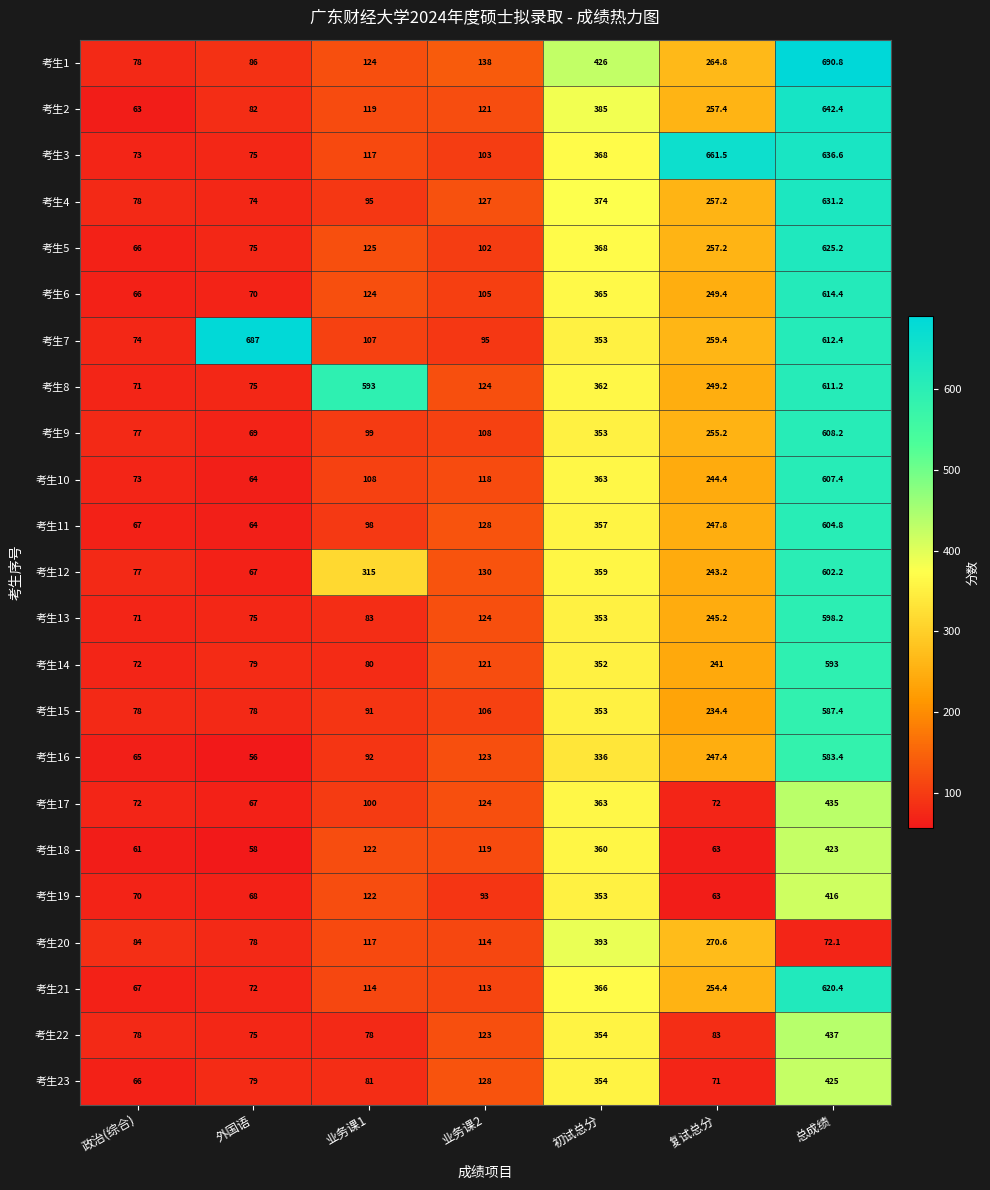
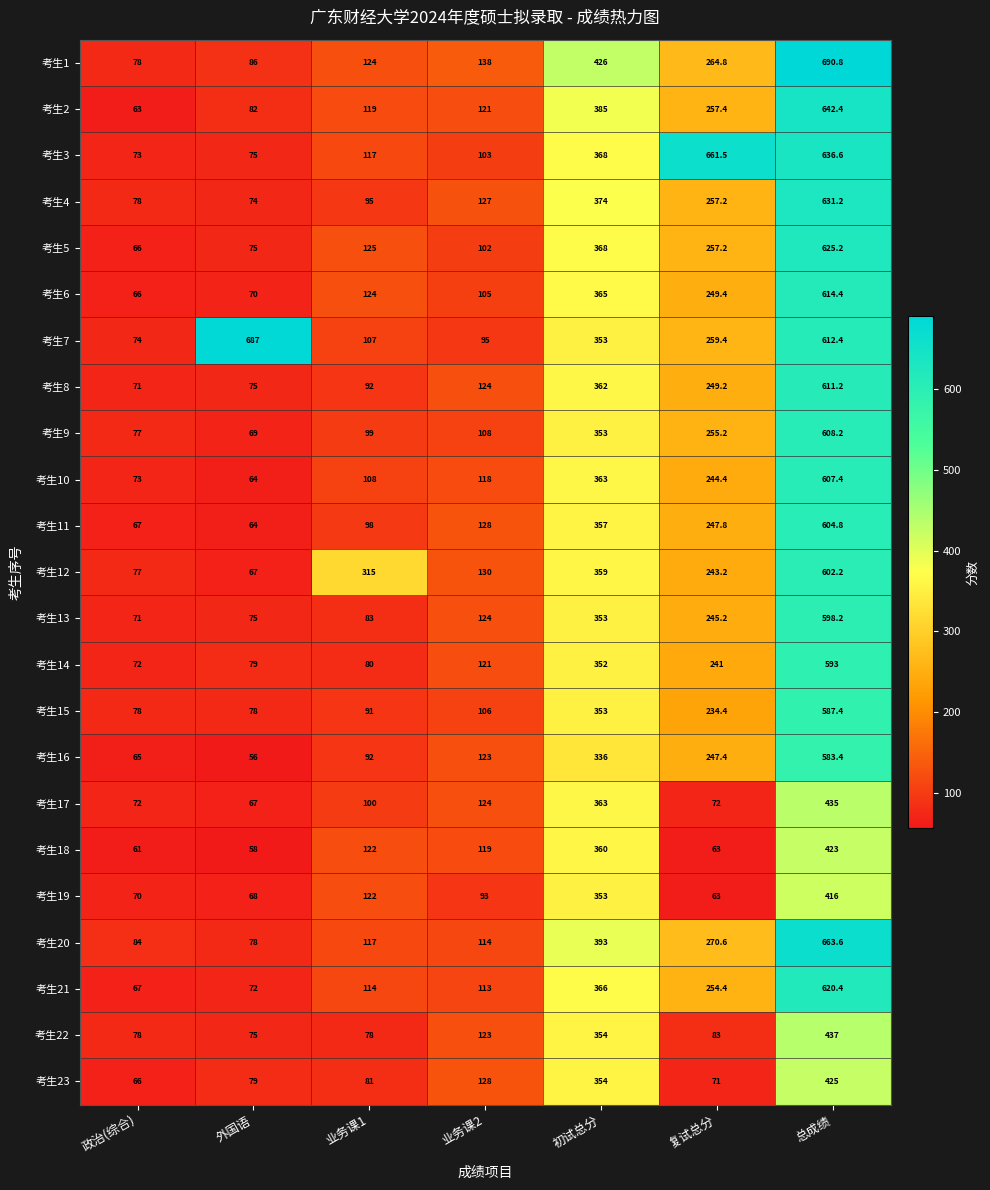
考生8, 业务课1: 593 -> 92
考生20, 总成绩: 72.1 -> 663.6
